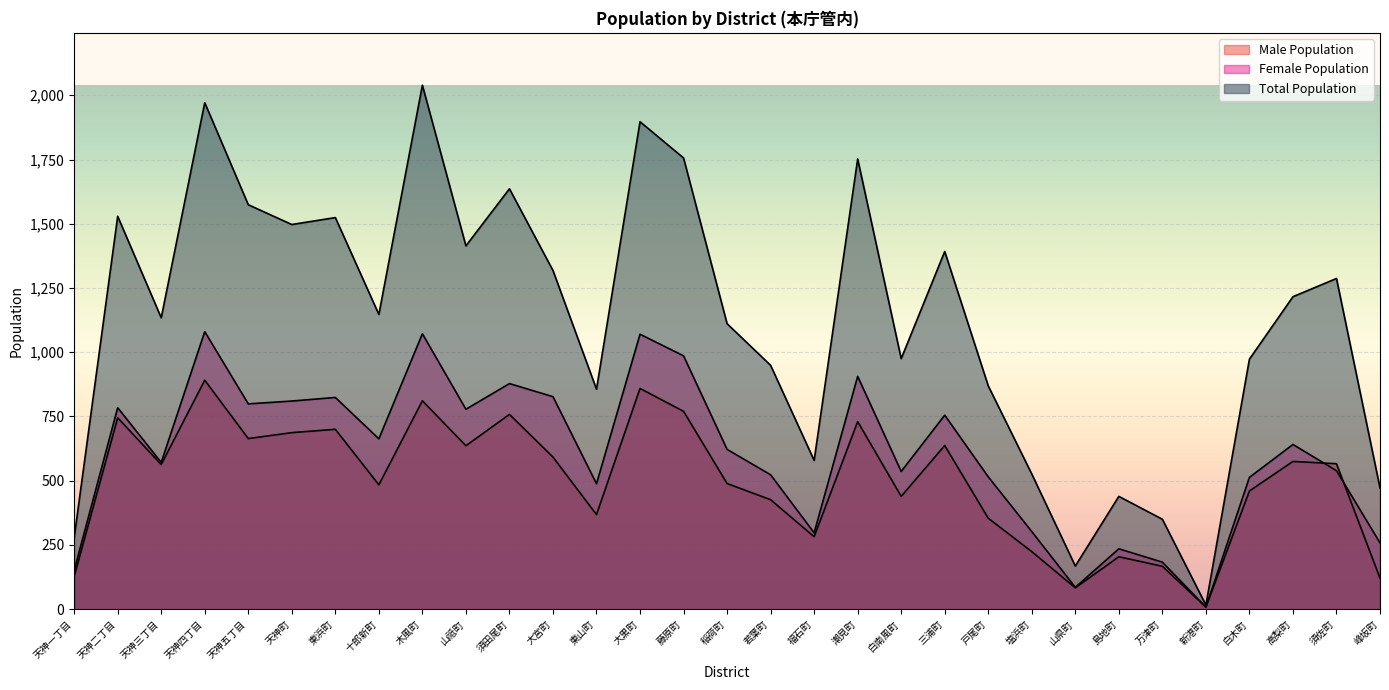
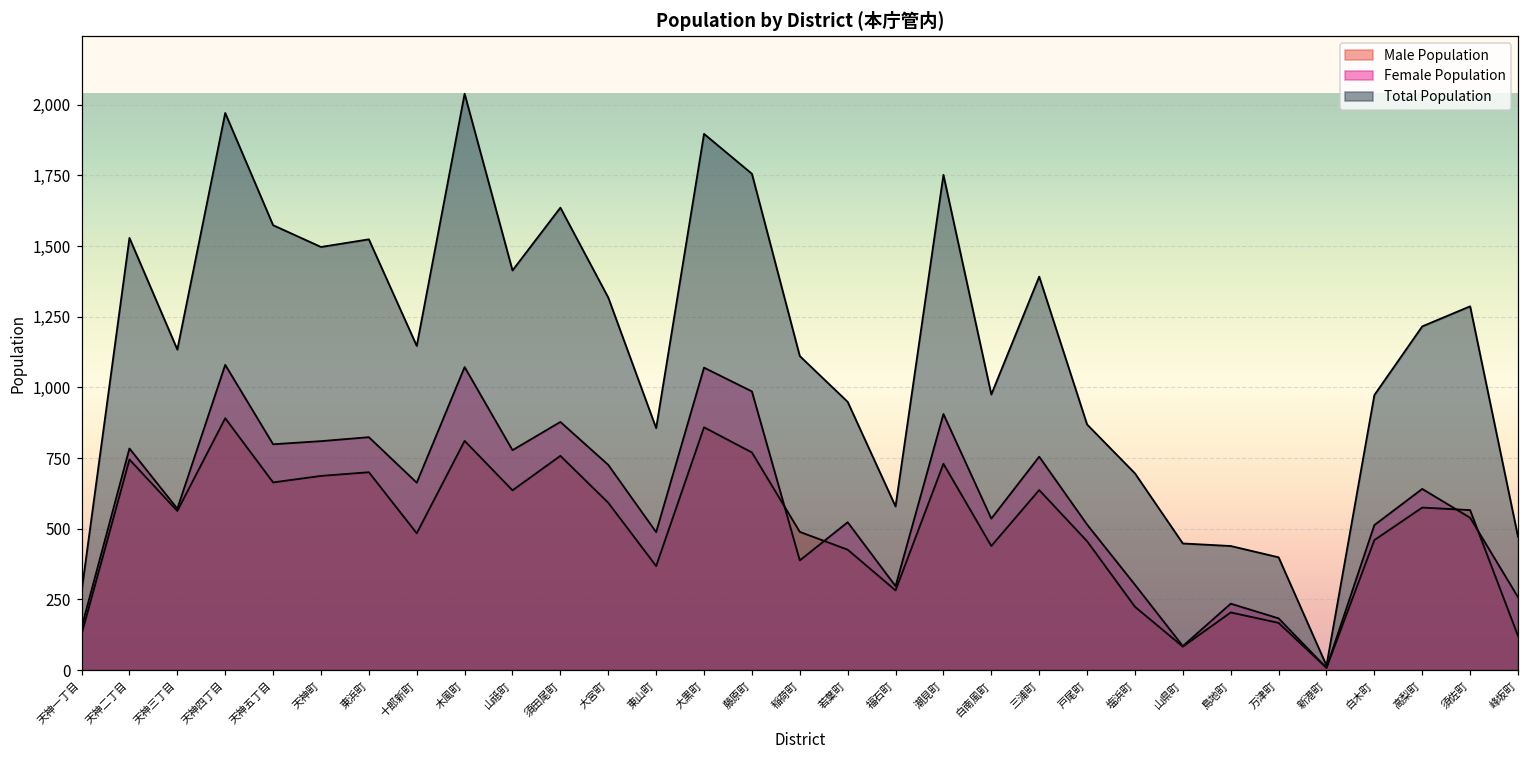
Female Population, 大宮町: 830 -> 730
Female Population, 稲荷町: 620 -> 390
Male Population, 戸尾町: 350 -> 460
Total Population, 塩浜町: 530 -> 700
Total Population, 山県町: 170 -> 450
Total Population, 万津町: 350 -> 400
